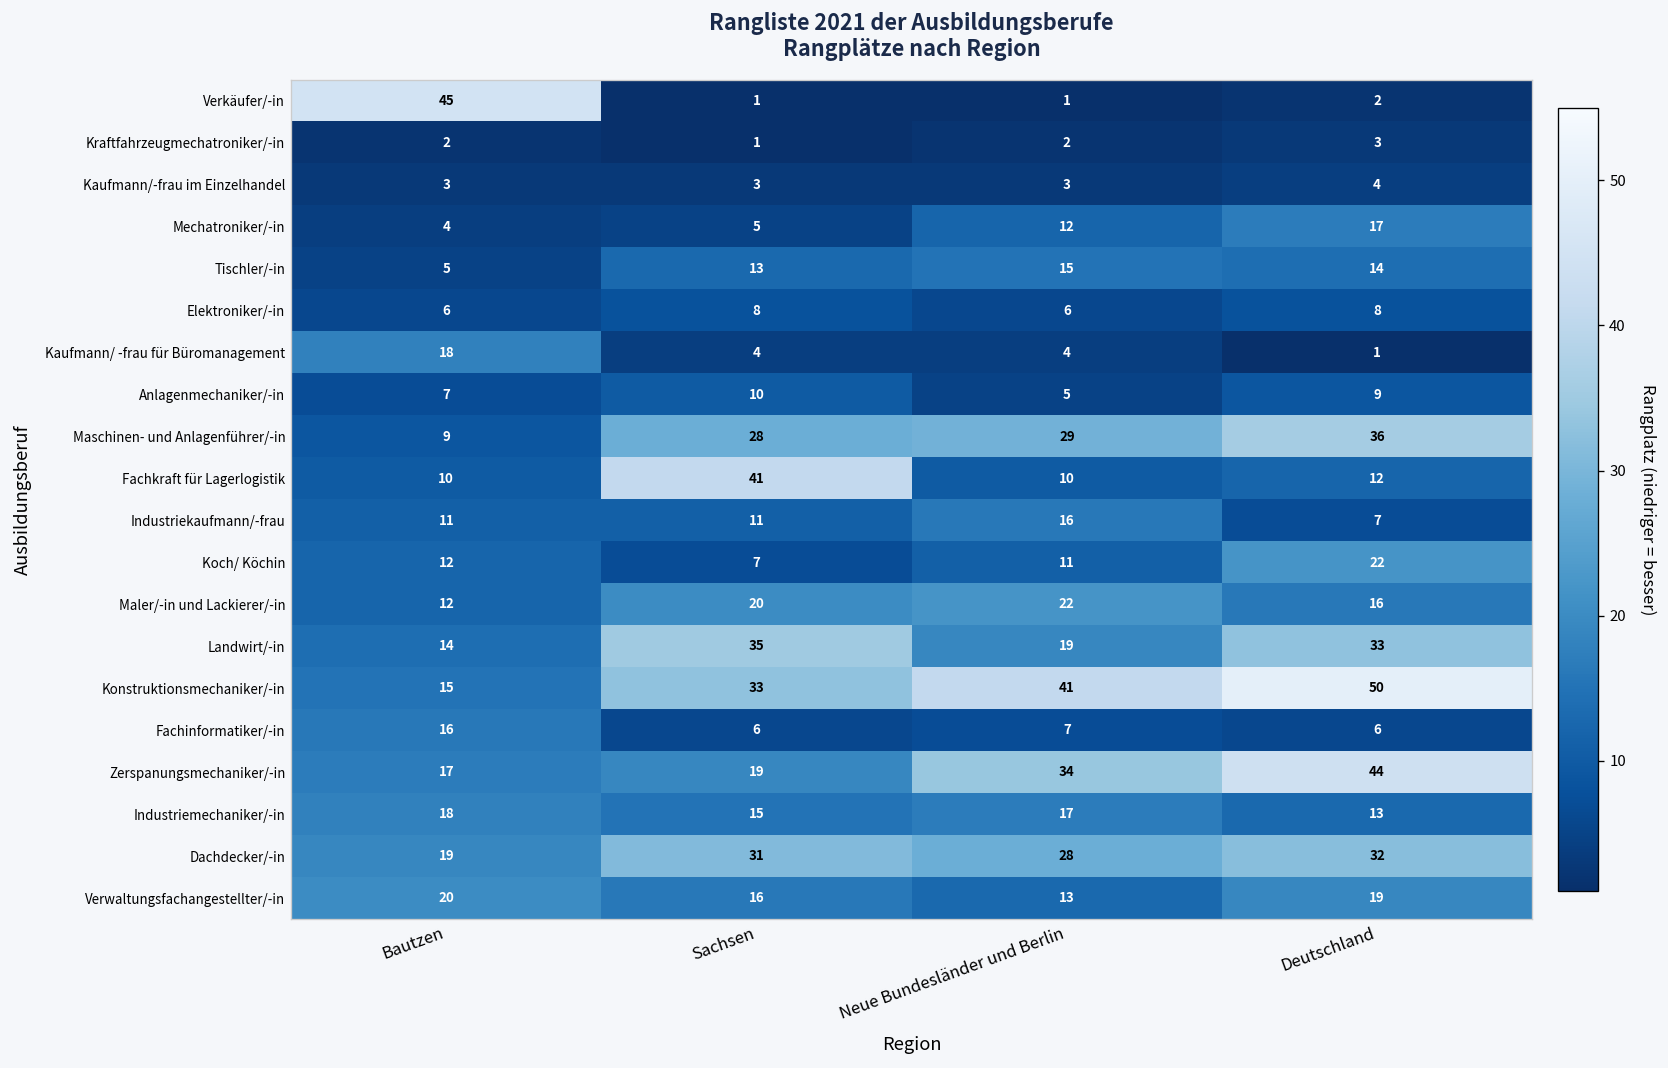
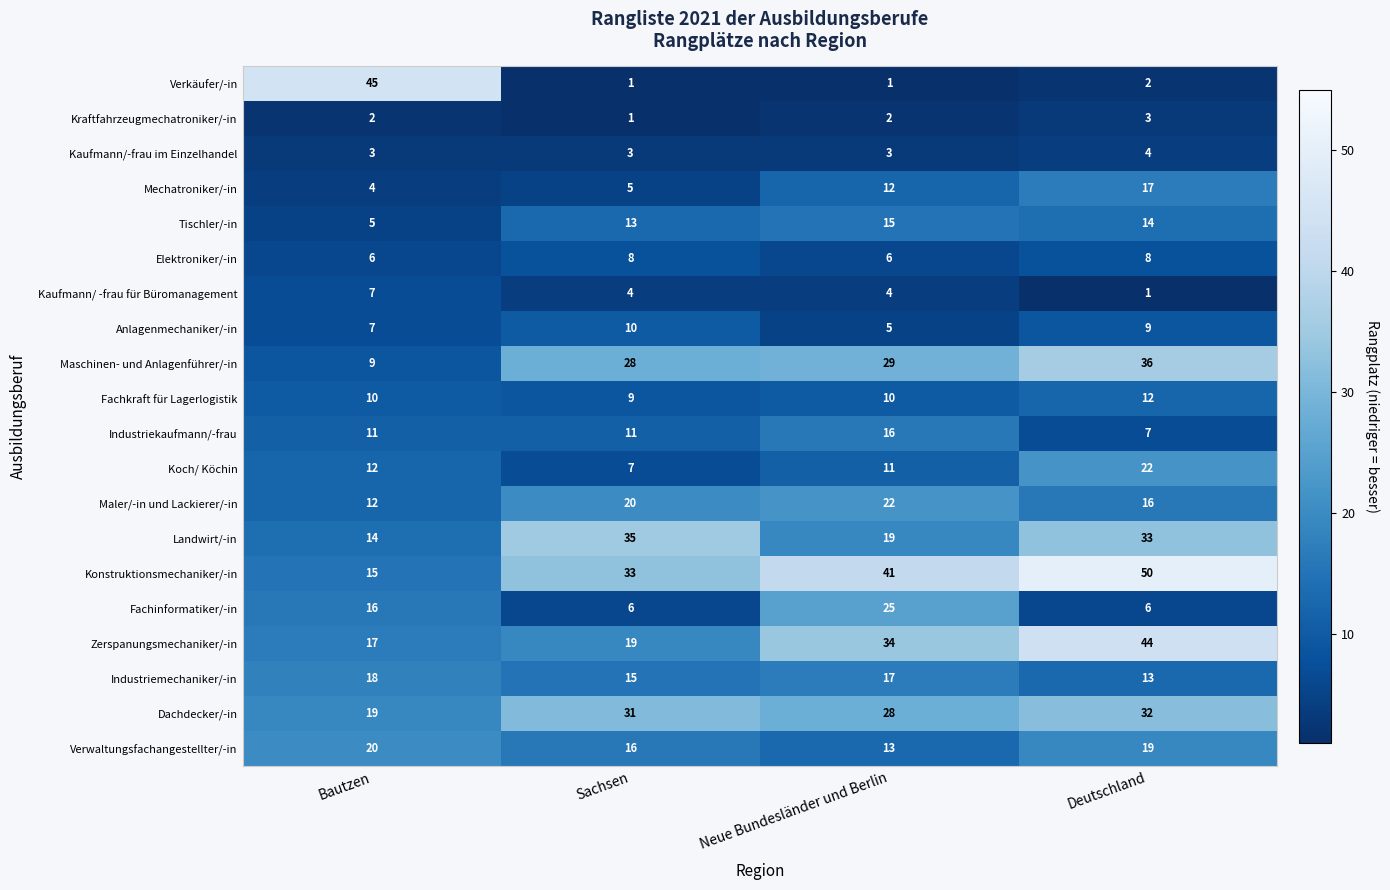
Kaufmann/ -frau für Büromanagement, Bautzen: 18 -> 7
Fachkraft für Lagerlogistik, Sachsen: 41 -> 9
Fachinformatiker/-in, Neue Bundesländer und Berlin: 7 -> 25
